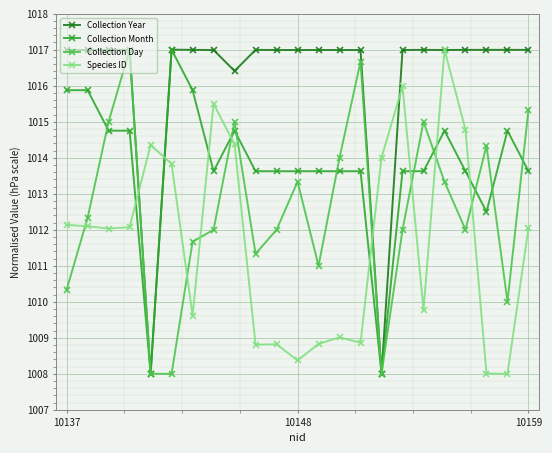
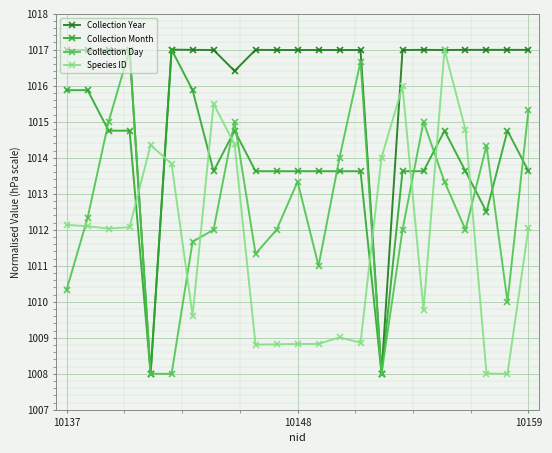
Species ID, 10148: 1008.4 -> 1008.8
